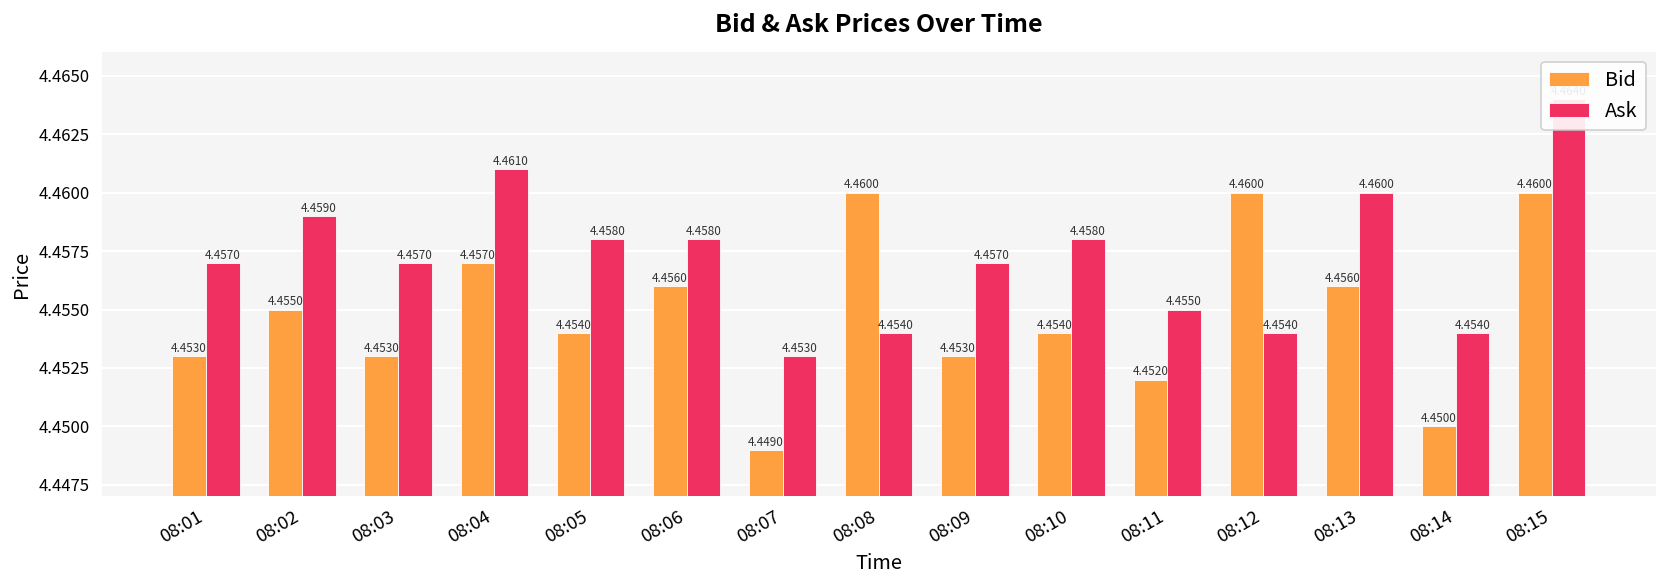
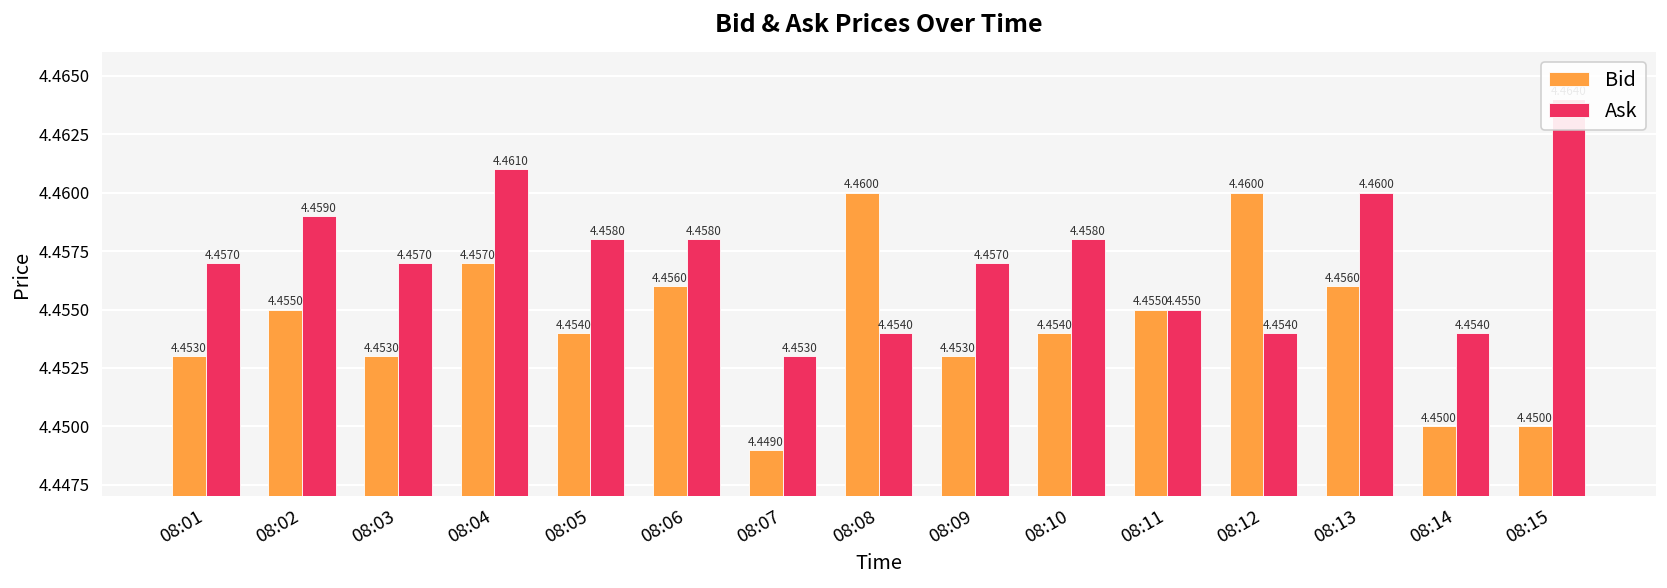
Bid, 08:11: 4.4520 -> 4.4550
Bid, 08:15: 4.4600 -> 4.4500
